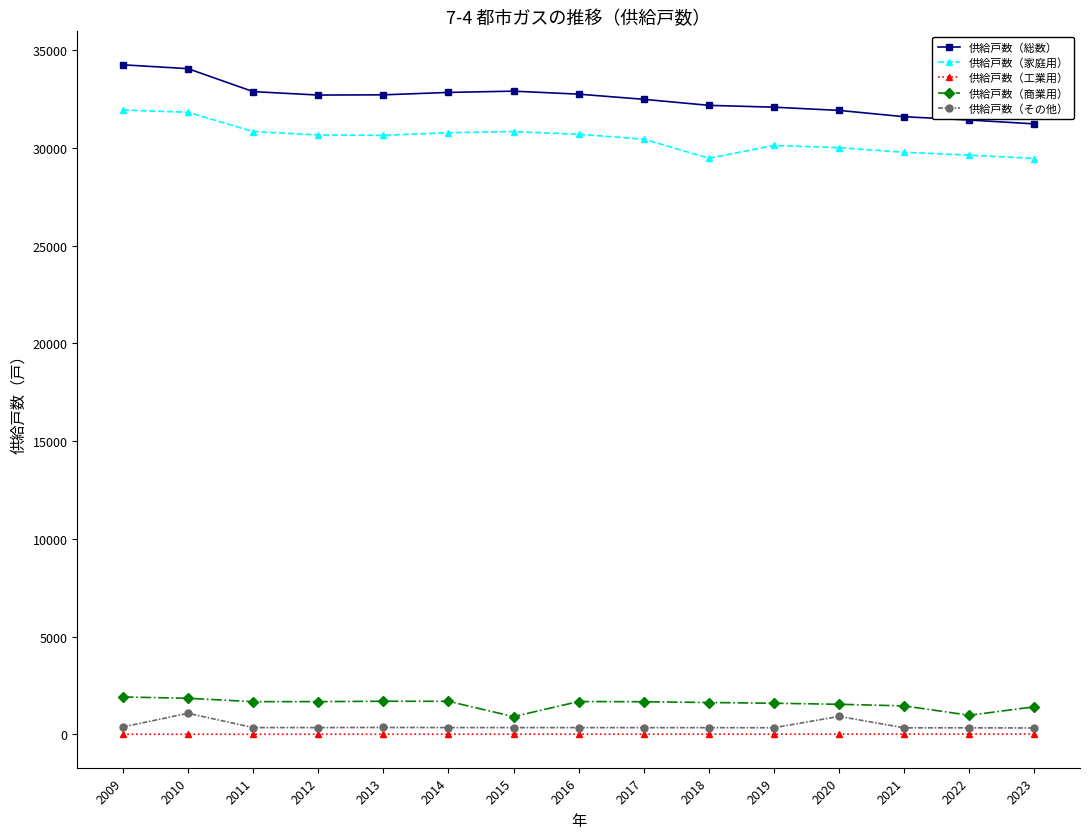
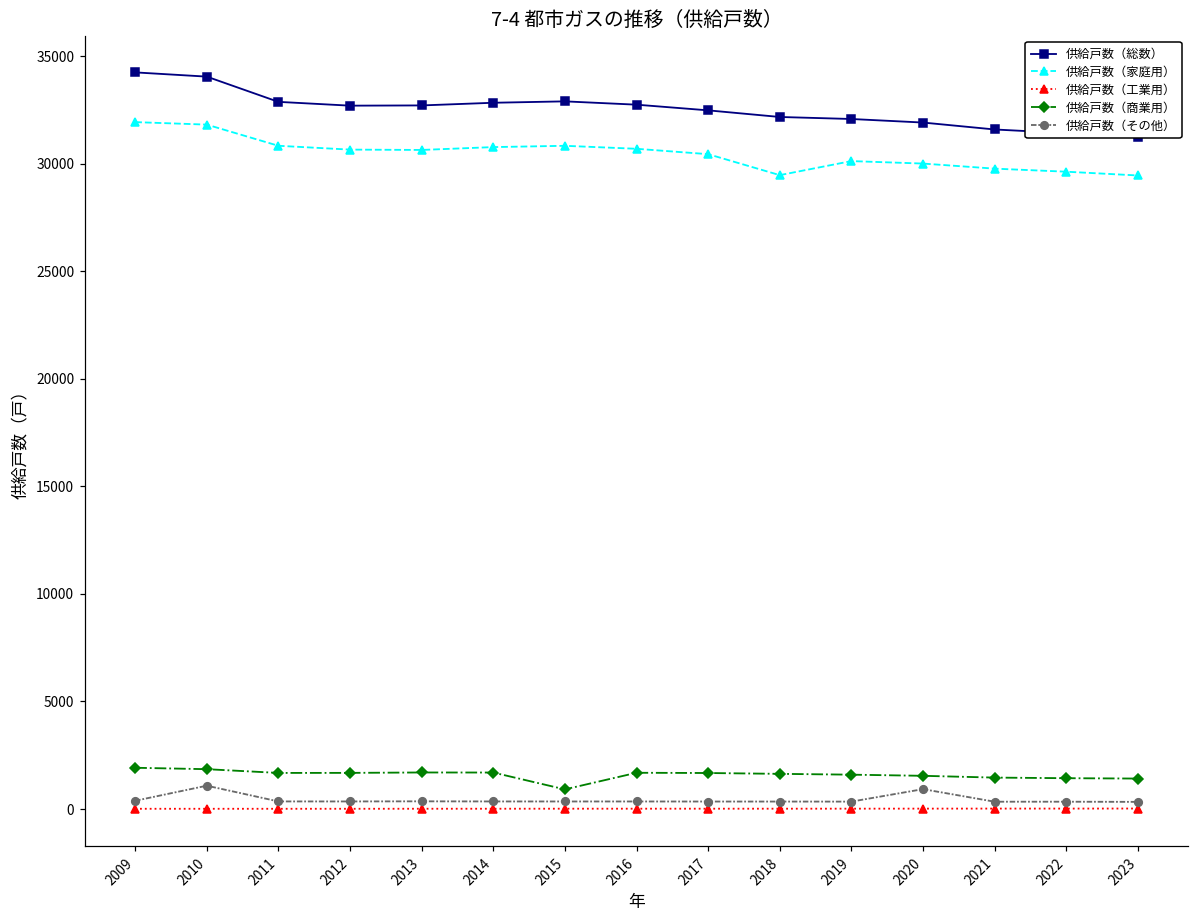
供給戸数（商業用）, 2022: 1000 -> 1400
